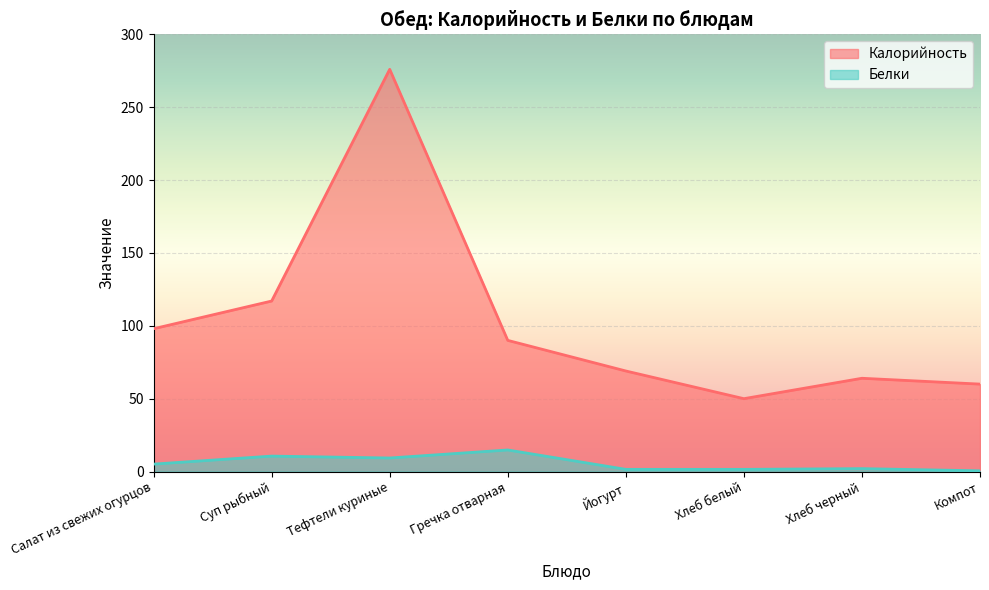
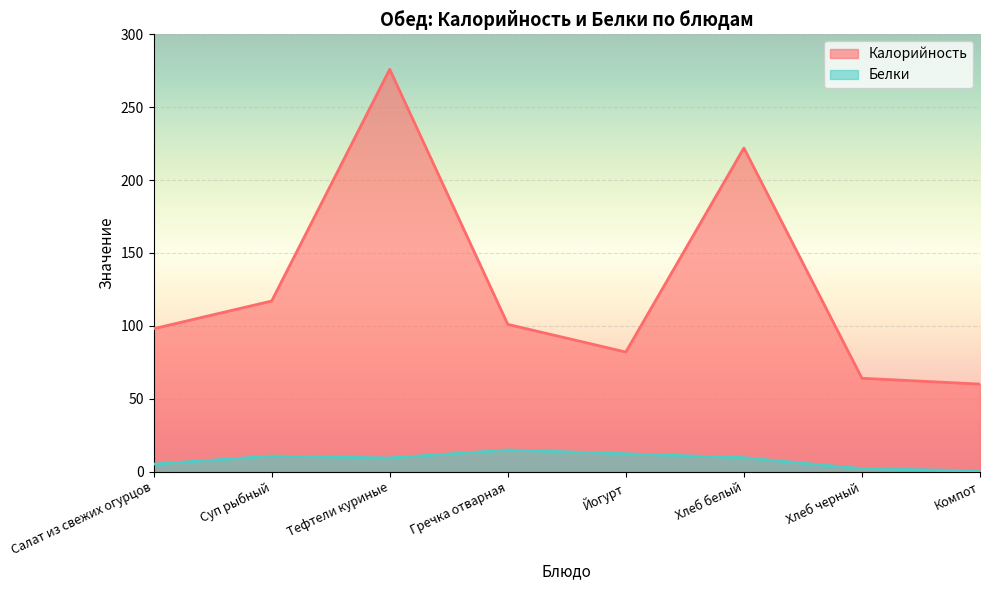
Калорийность, Гречка отварная: 90 -> 101
Калорийность, Йогурт: 69 -> 82
Белки, Йогурт: 2 -> 12
Калорийность, Хлеб белый: 50 -> 222
Белки, Хлеб белый: 2 -> 10
